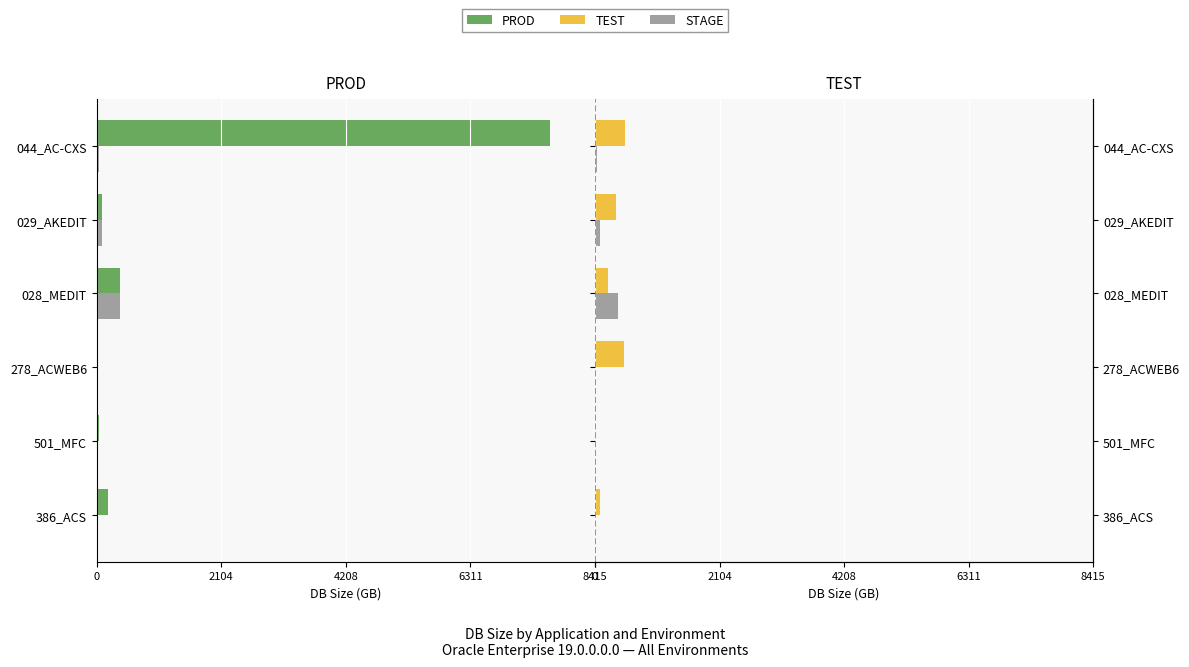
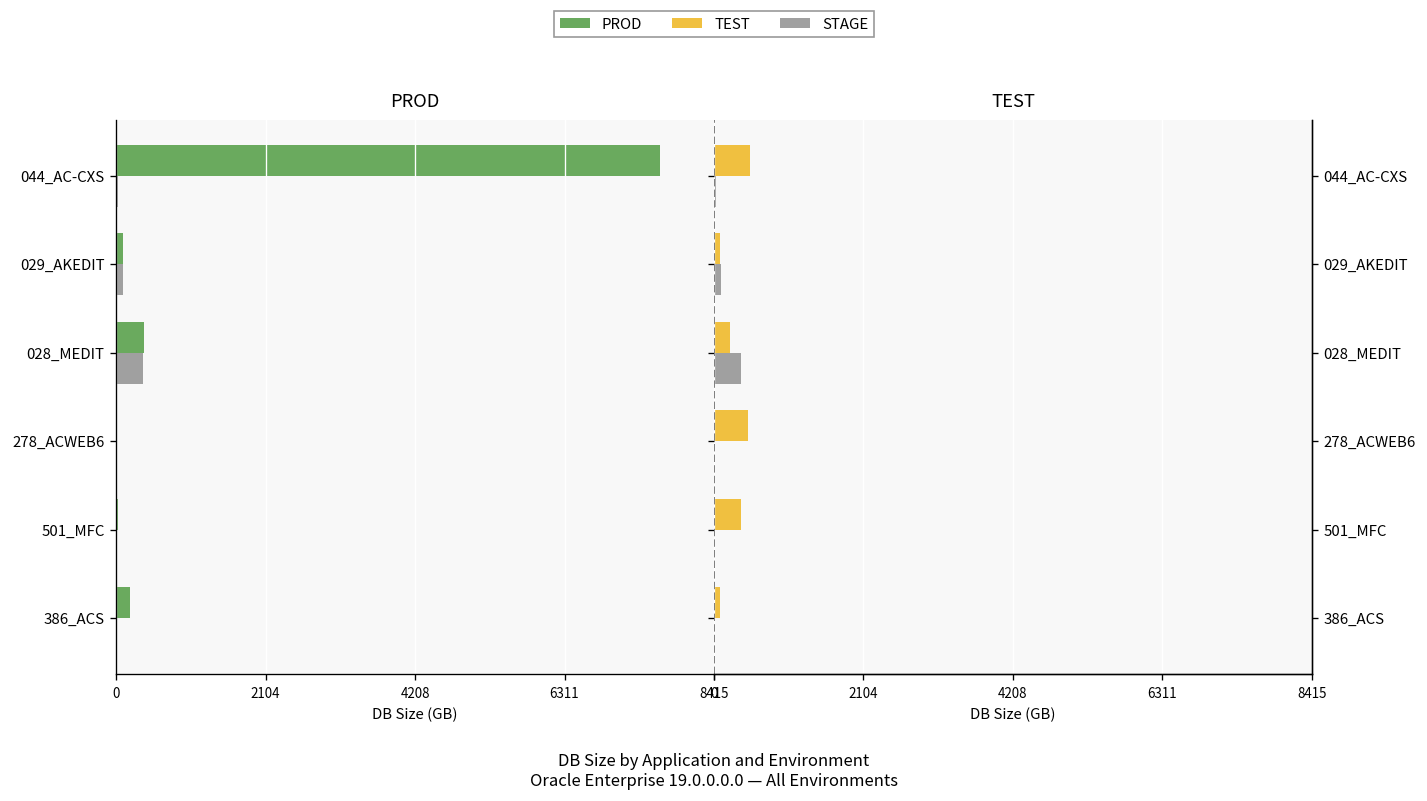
TEST, TEST, 029_AKEDIT: 400 -> 100
TEST, TEST, 501_MFC: 0 -> 400
